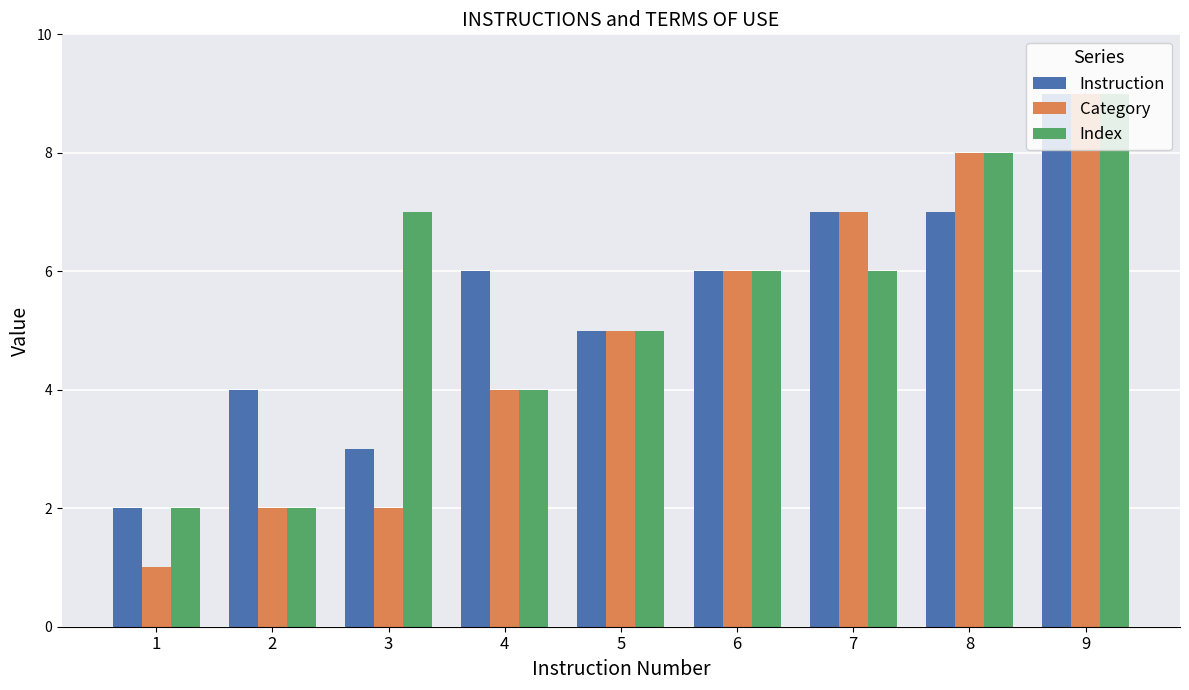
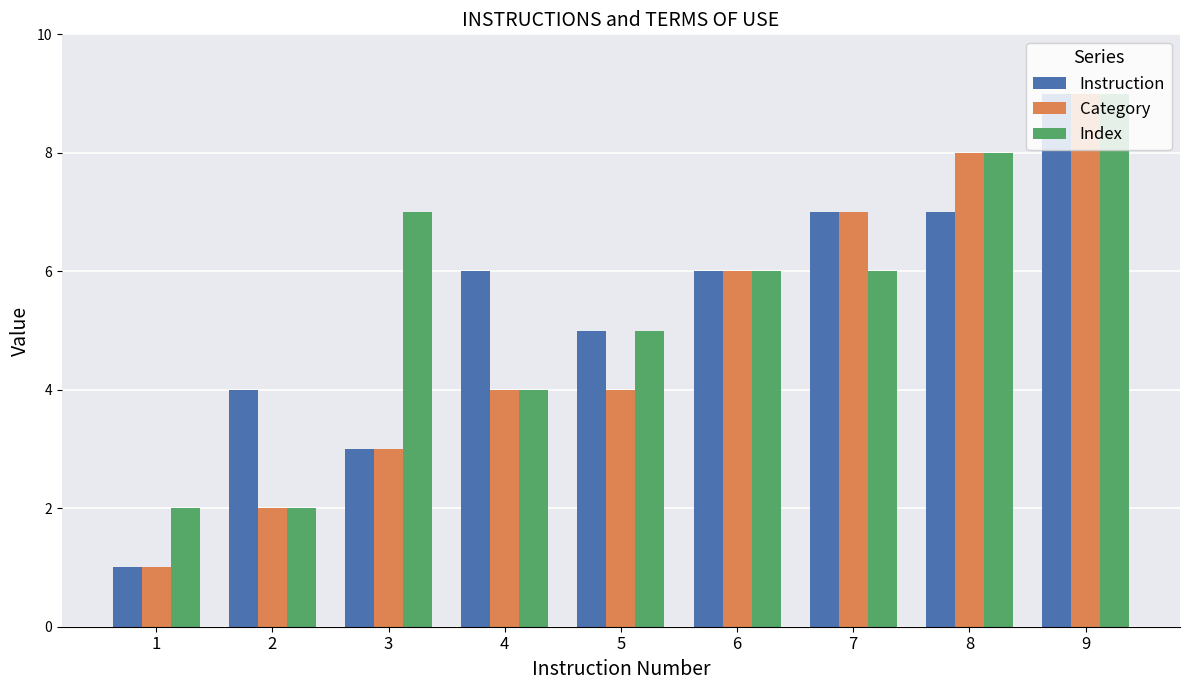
Instruction, 1: 2 -> 1
Category, 3: 2 -> 3
Category, 5: 5 -> 4
